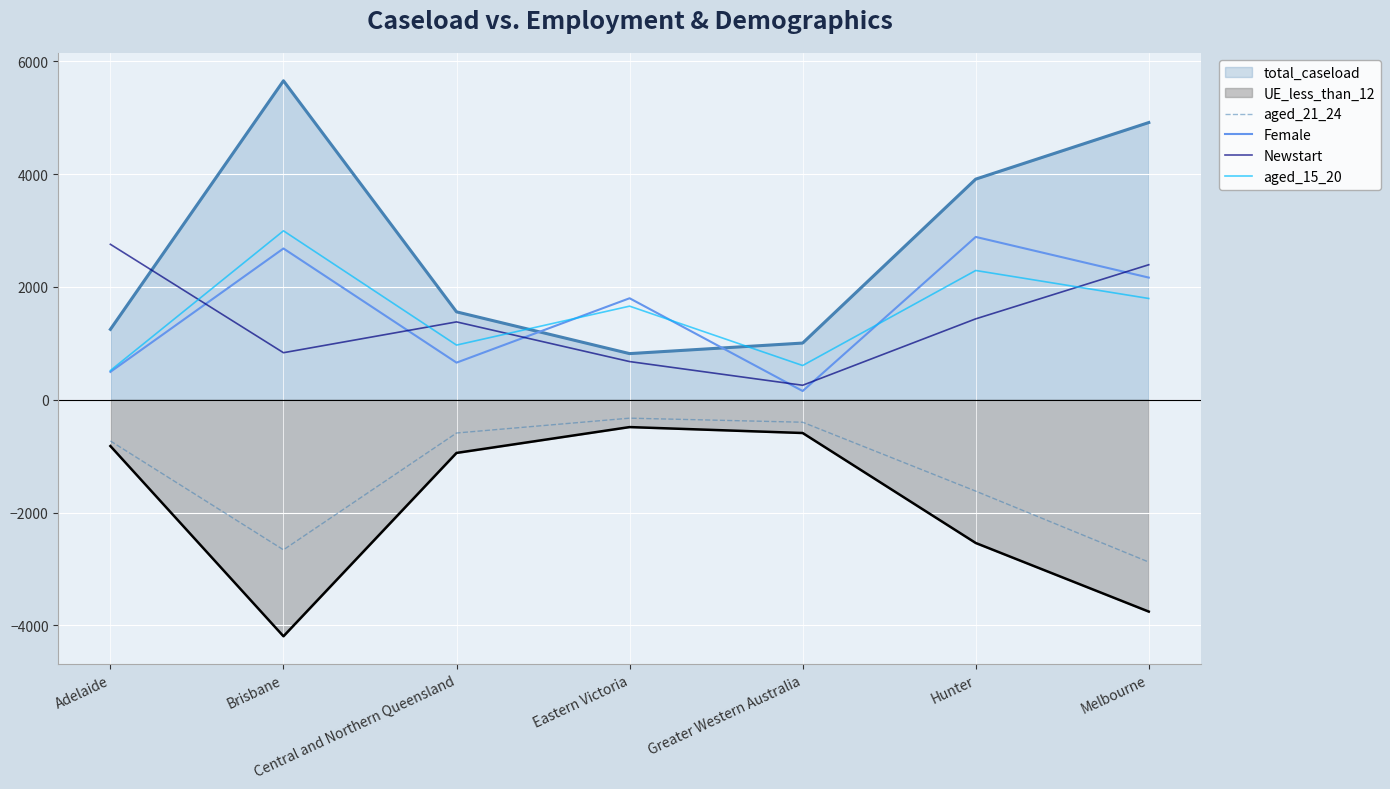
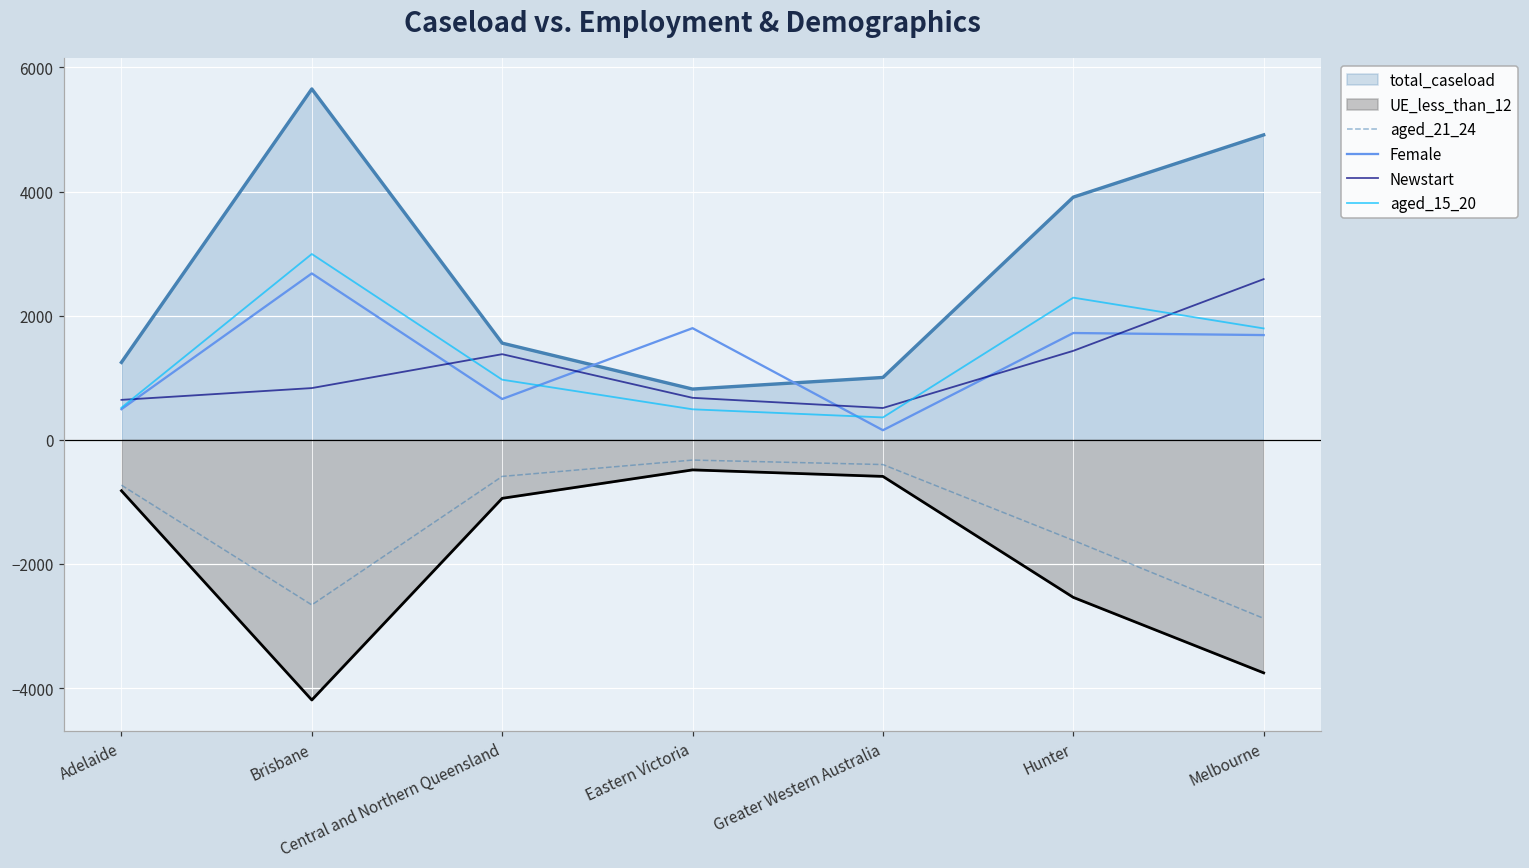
Newstart, Adelaide: 2800 -> 600
aged_15_20, Eastern Victoria: 1700 -> 500
Newstart, Greater Western Australia: 300 -> 500
aged_15_20, Greater Western Australia: 600 -> 400
Female, Hunter: 2900 -> 1700
Female, Melbourne: 2200 -> 1700
Newstart, Melbourne: 2400 -> 2600
